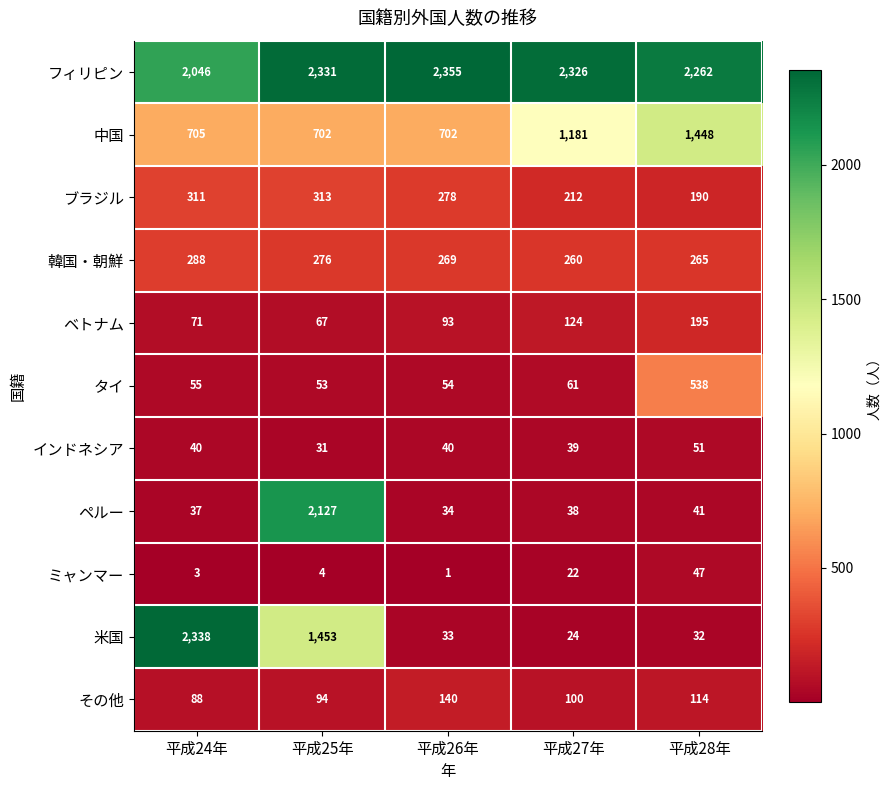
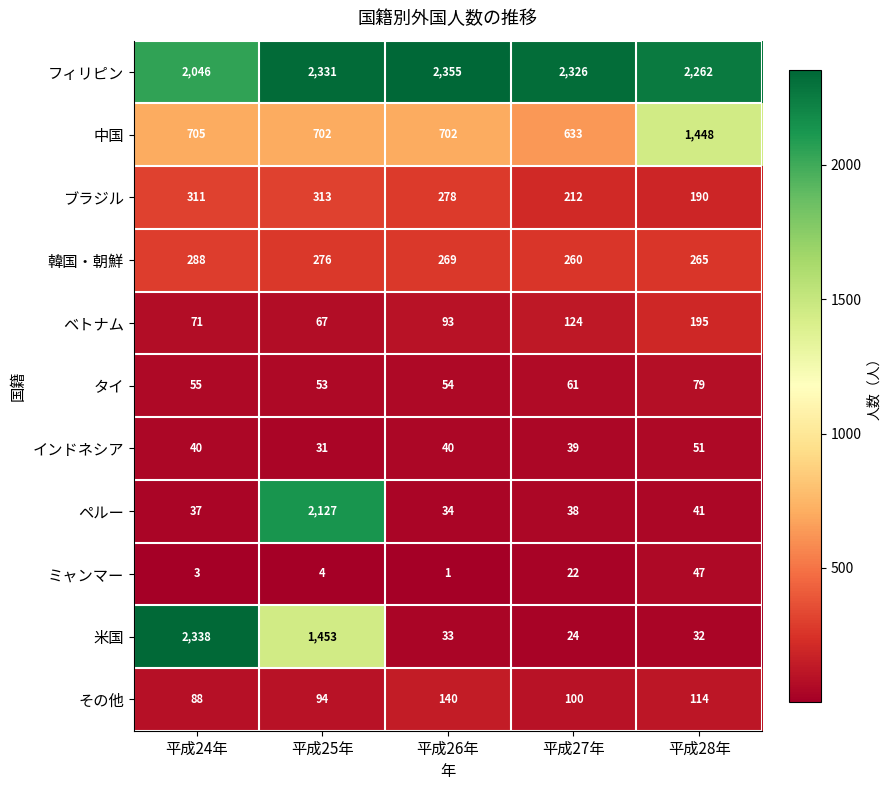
中国, 平成27年: 1,181 -> 633
タイ, 平成28年: 538 -> 79
